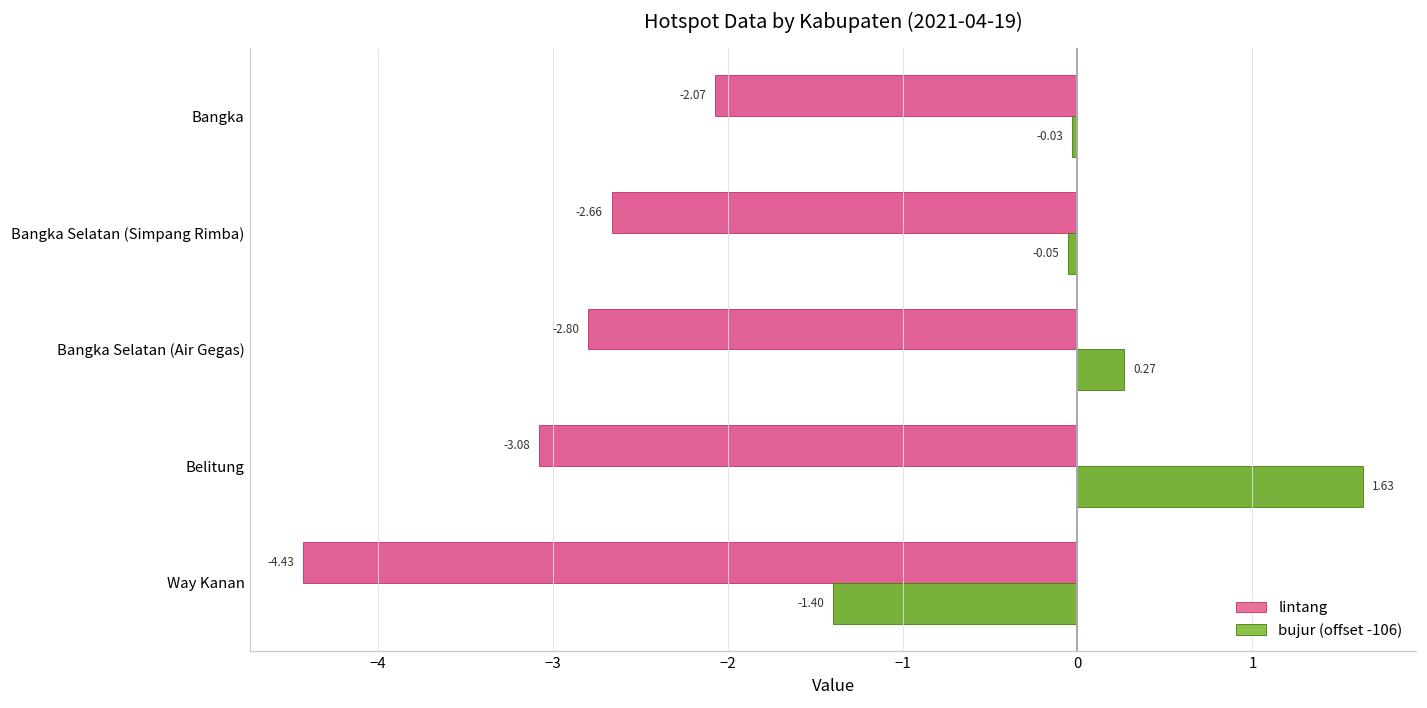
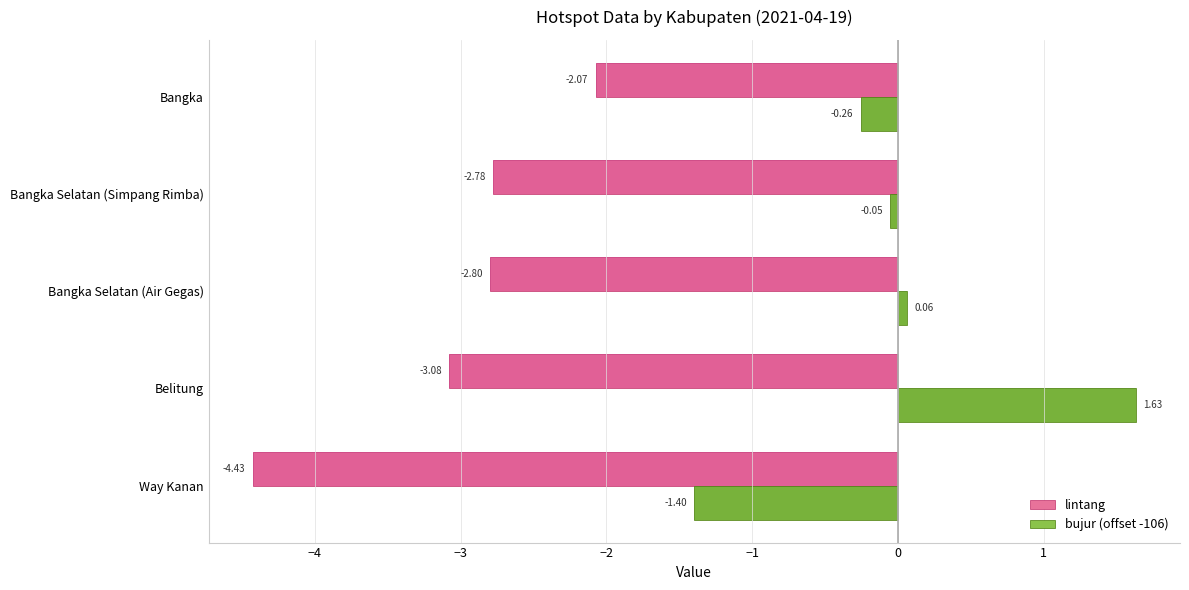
bujur (offset -106), Bangka: -0.03 -> -0.26
lintang, Bangka Selatan (Simpang Rimba): -2.66 -> -2.78
bujur (offset -106), Bangka Selatan (Air Gegas): 0.27 -> 0.06
